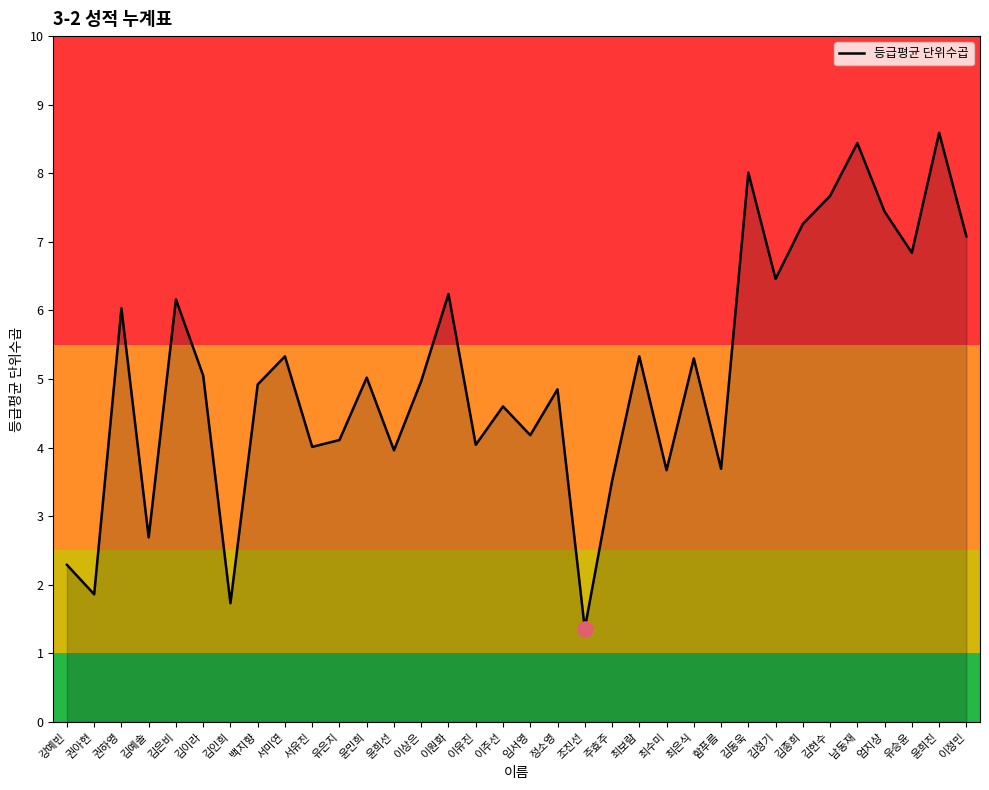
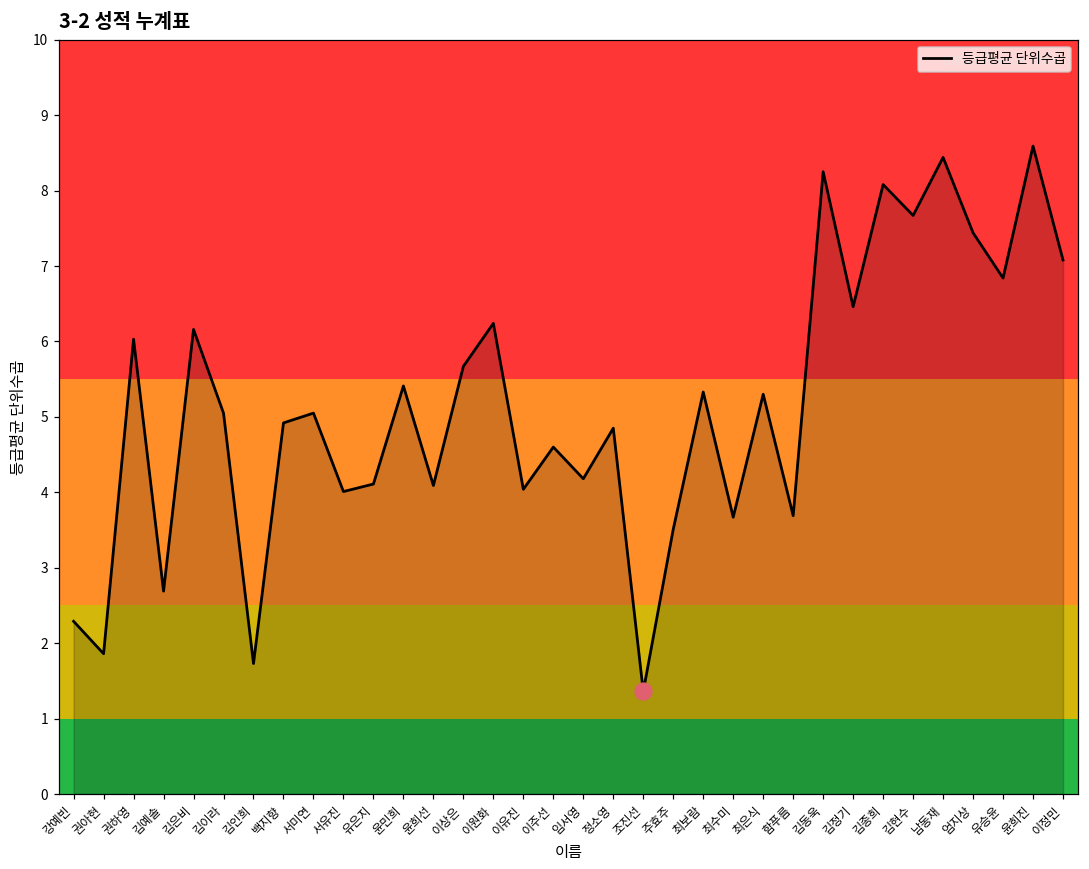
등급평균 단위수곱, 서미연: 5.3 -> 5.1
등급평균 단위수곱, 윤민희: 5.0 -> 5.4
등급평균 단위수곱, 윤희선: 4.0 -> 4.1
등급평균 단위수곱, 이상은: 5.0 -> 5.7
등급평균 단위수곱, 김동욱: 8.0 -> 8.3
등급평균 단위수곱, 김종희: 7.3 -> 8.1
